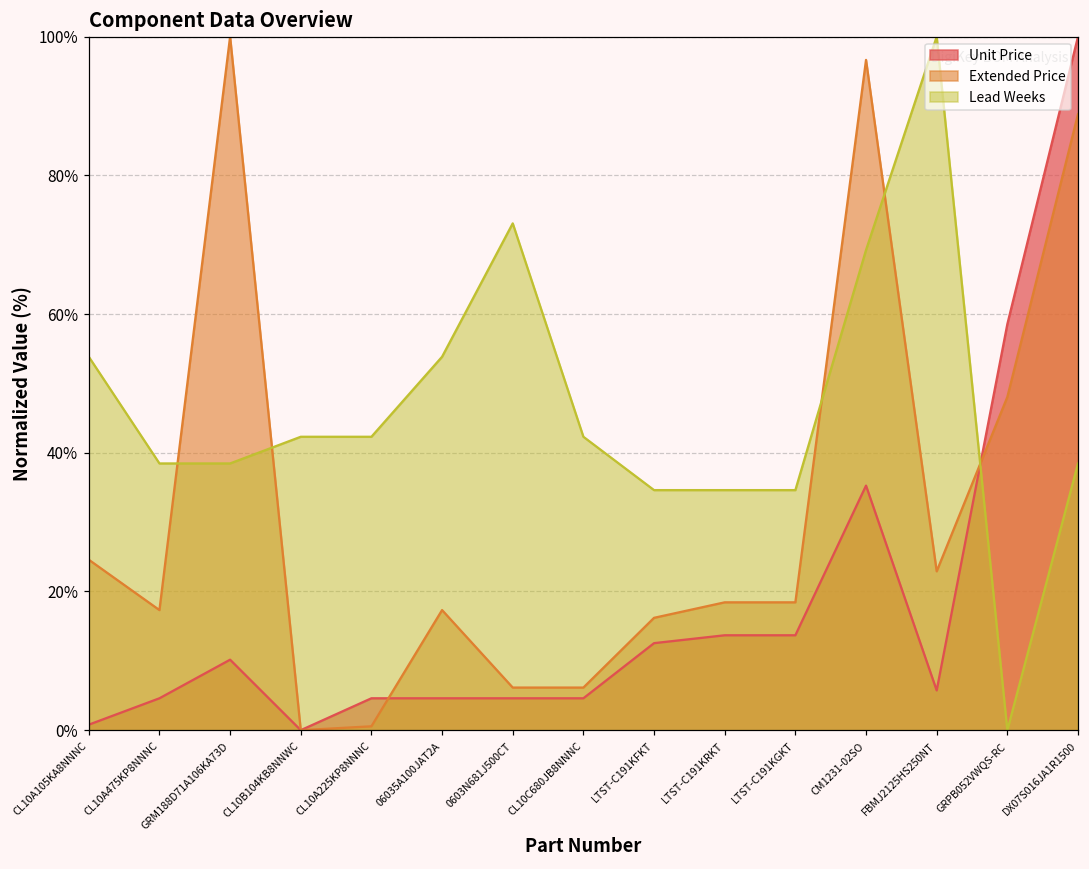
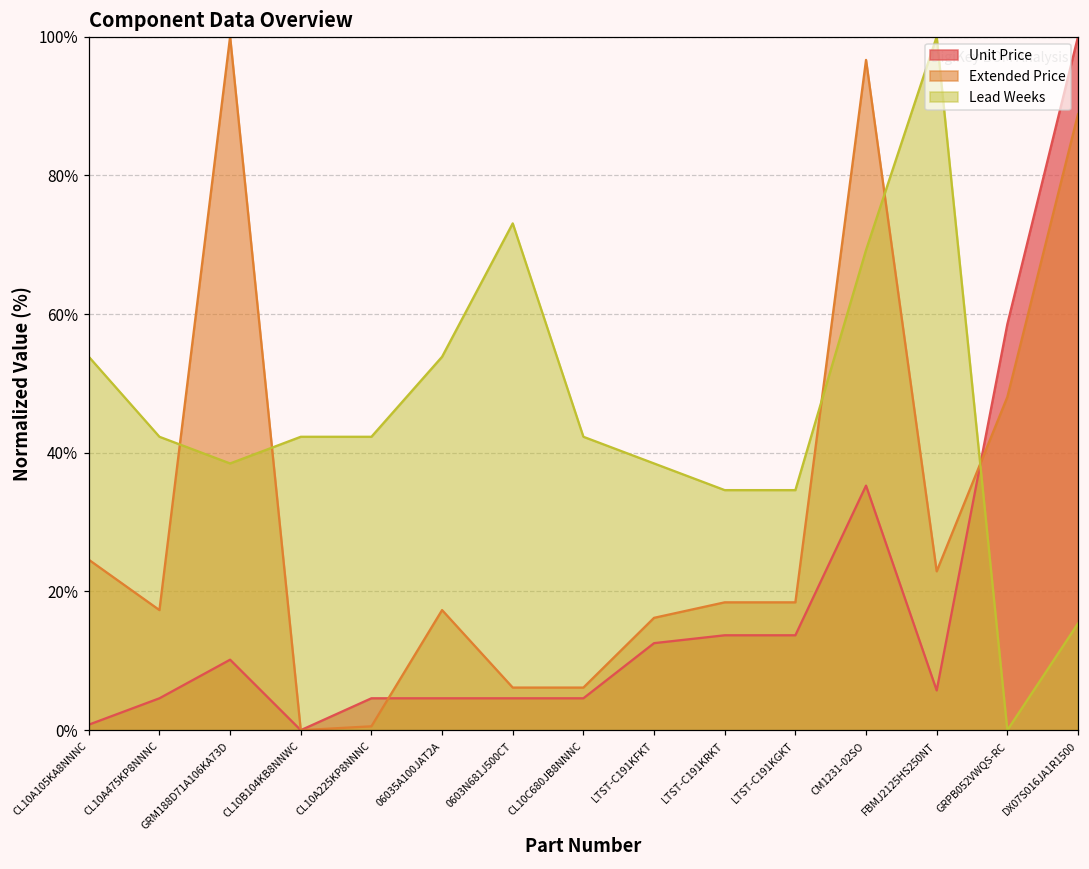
Lead Weeks, CL10A475KP8NNNC: 38% -> 42%
Lead Weeks, LTST-C191KFKT: 35% -> 38%
Lead Weeks, DX07S016JA1R1500: 38% -> 15%
